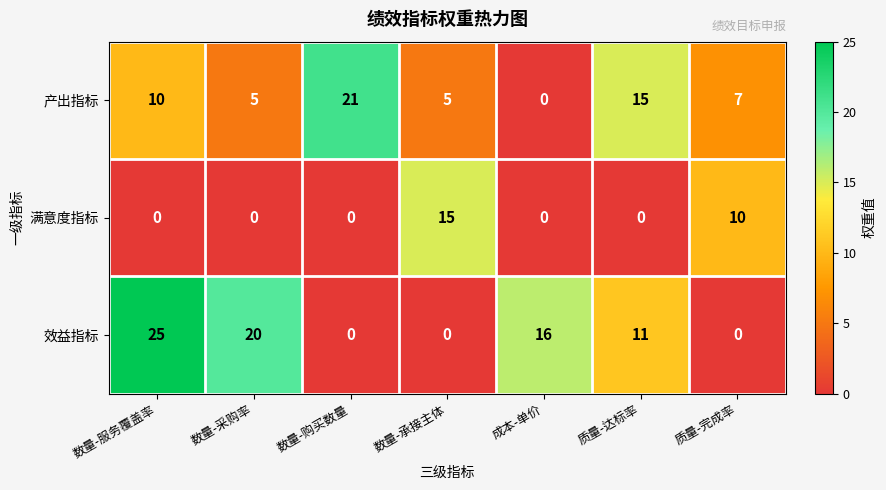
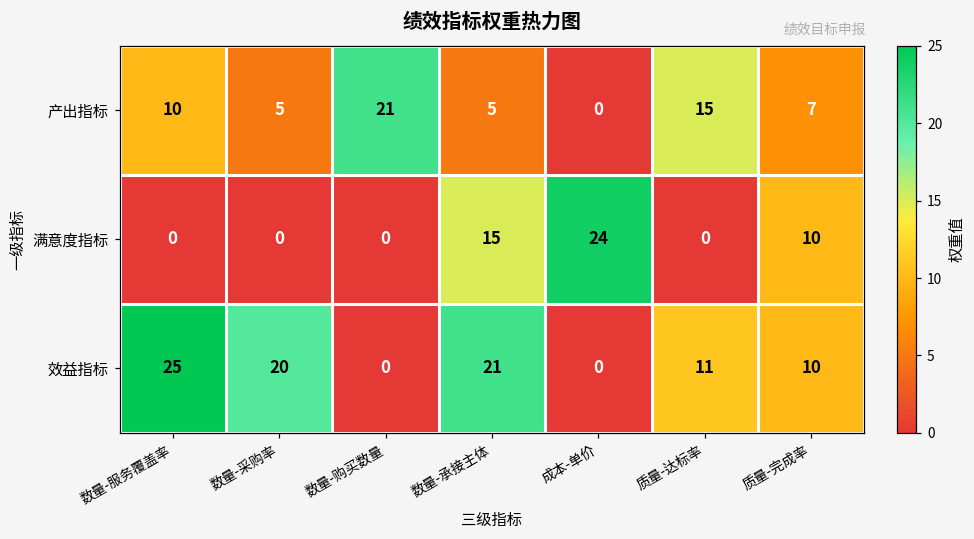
满意度指标, 成本-单价: 0 -> 24
效益指标, 数量-承接主体: 0 -> 21
效益指标, 成本-单价: 16 -> 0
效益指标, 质量-完成率: 0 -> 10
